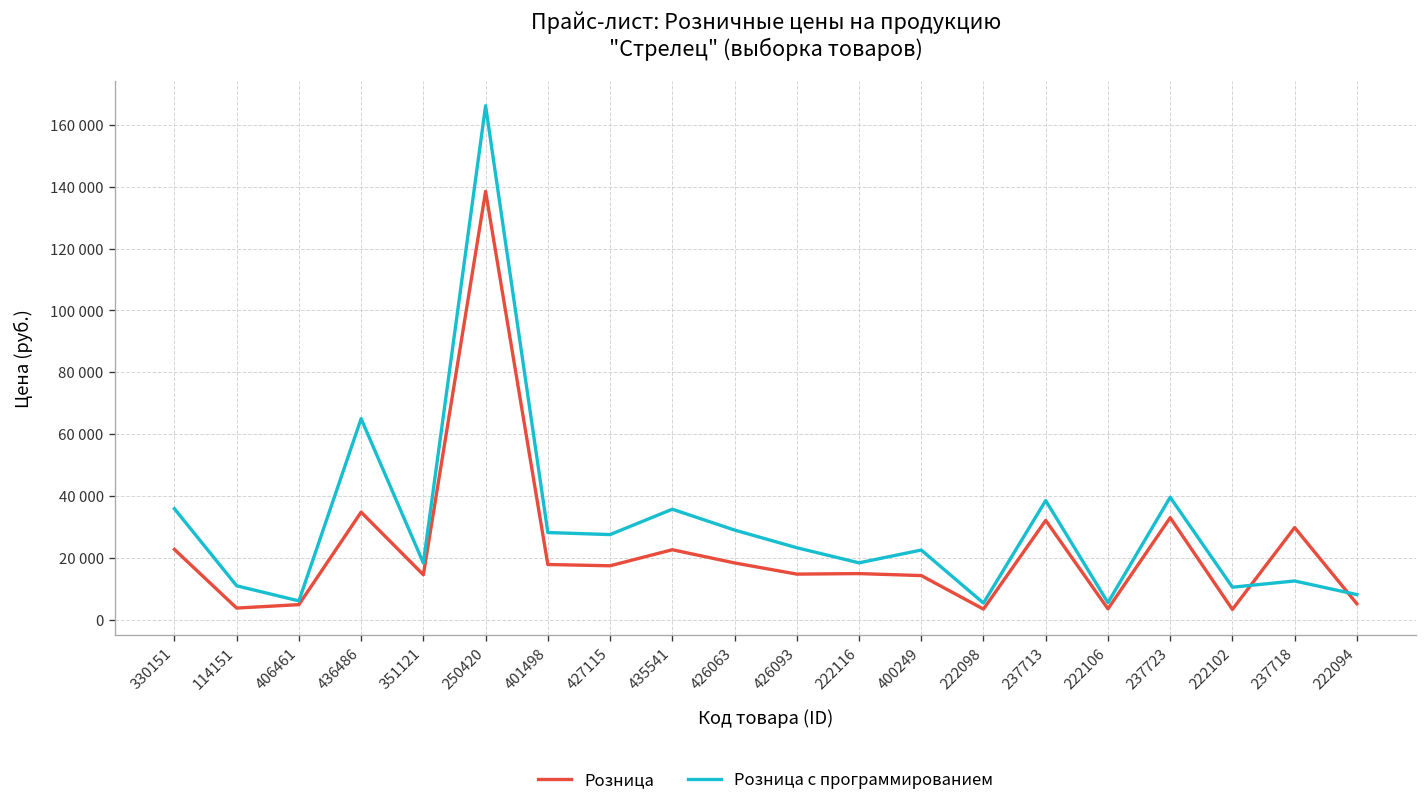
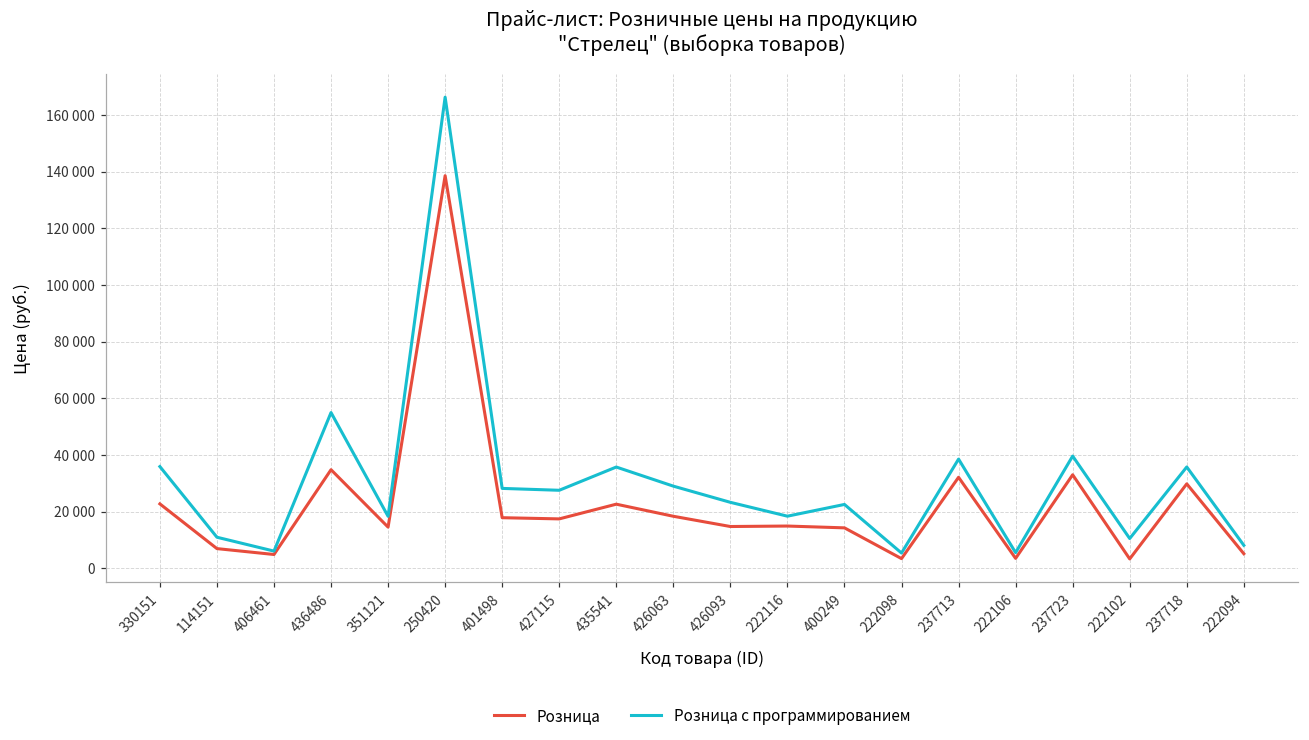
Розница, 114151: 4000 -> 7000
Розница с программированием, 436486: 65000 -> 55000
Розница с программированием, 237718: 12000 -> 36000
